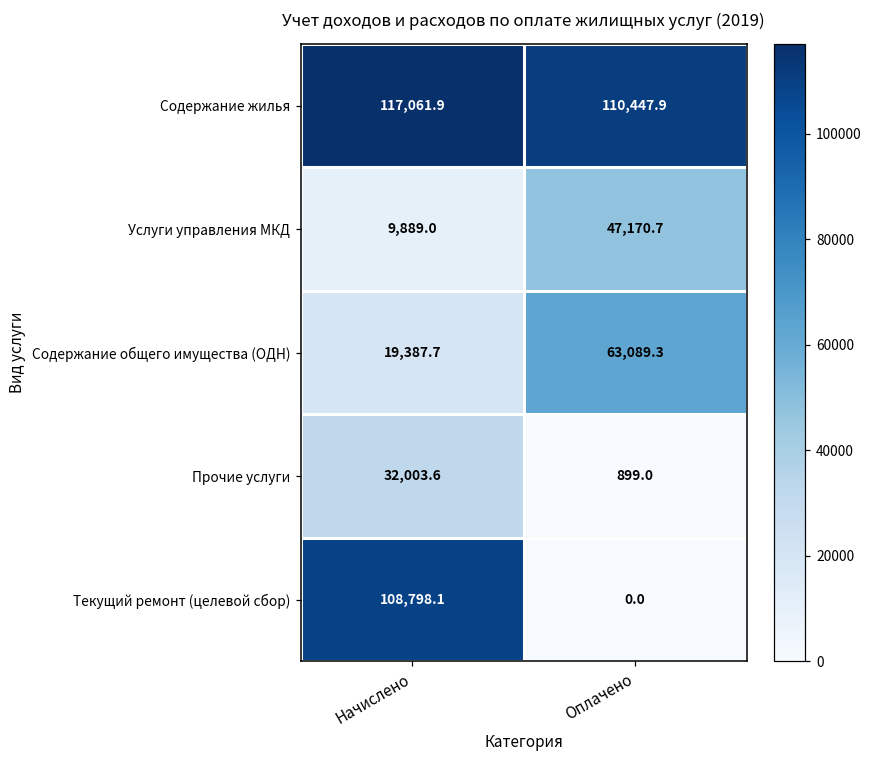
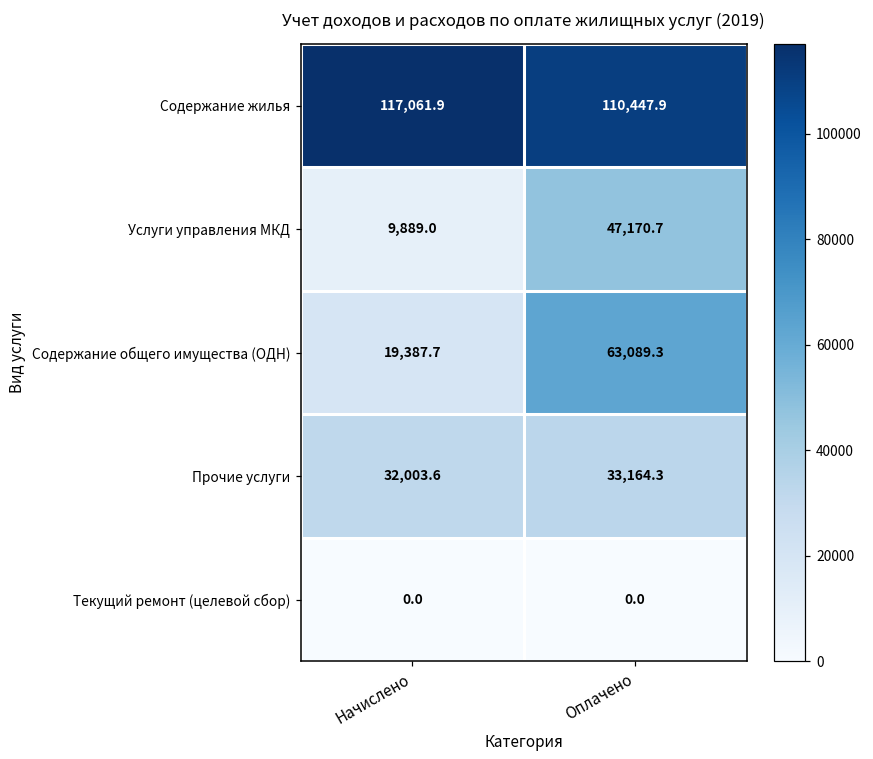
Прочие услуги, Оплачено: 899.0 -> 33,164.3
Текущий ремонт (целевой сбор), Начислено: 108,798.1 -> 0.0
